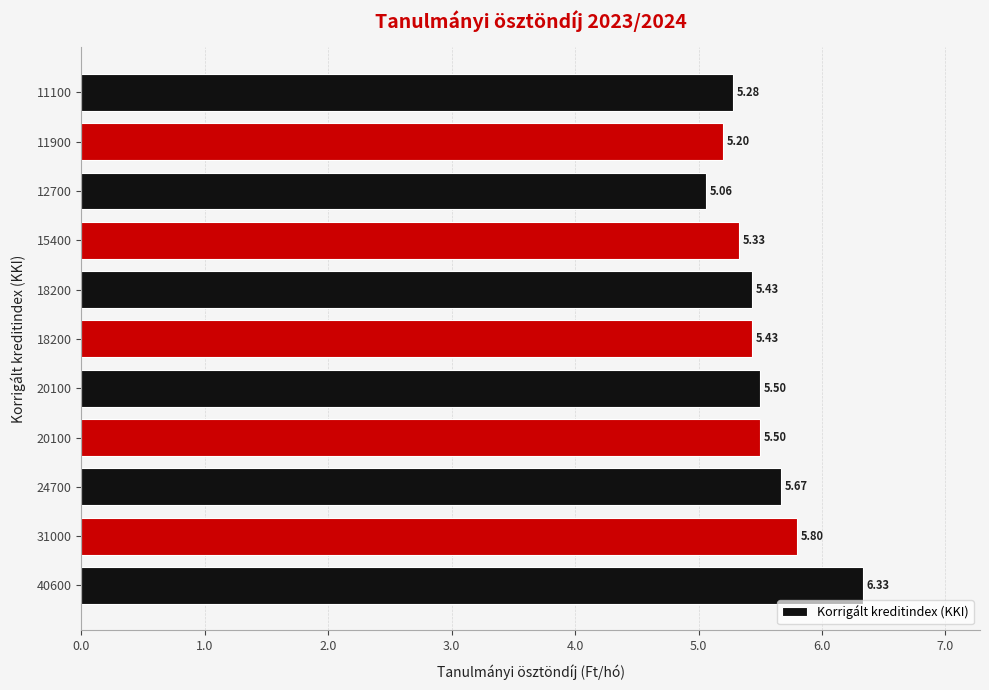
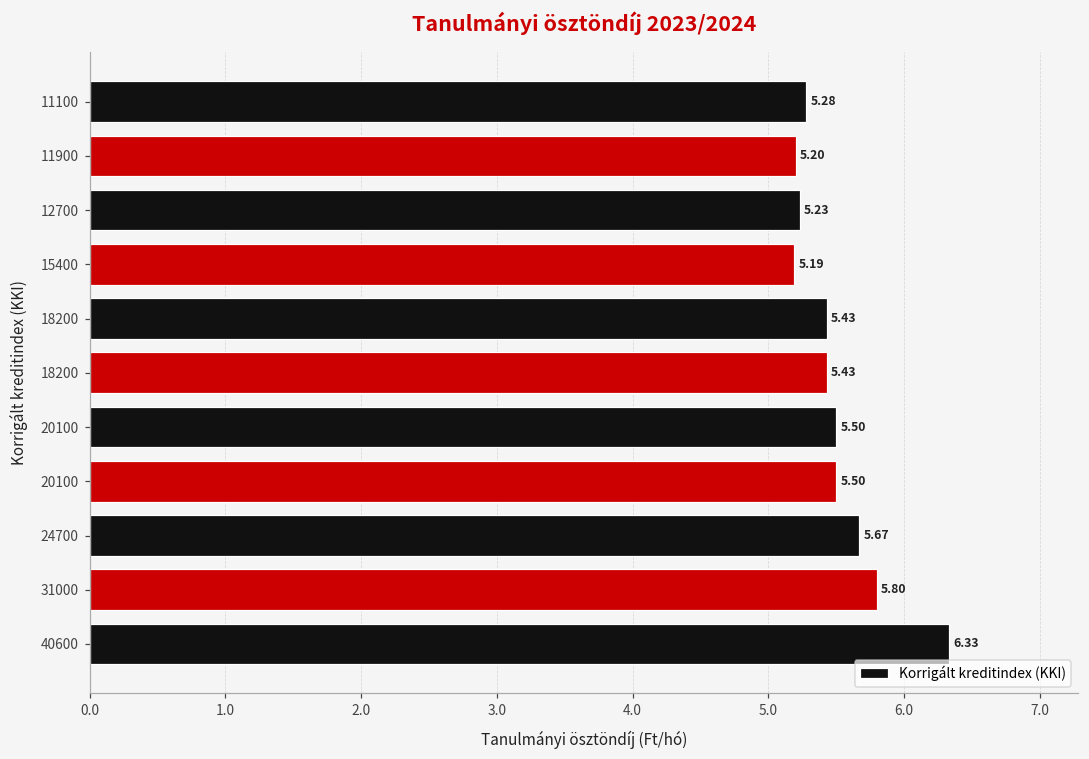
12700: 5.06 -> 5.23
15400: 5.33 -> 5.19
